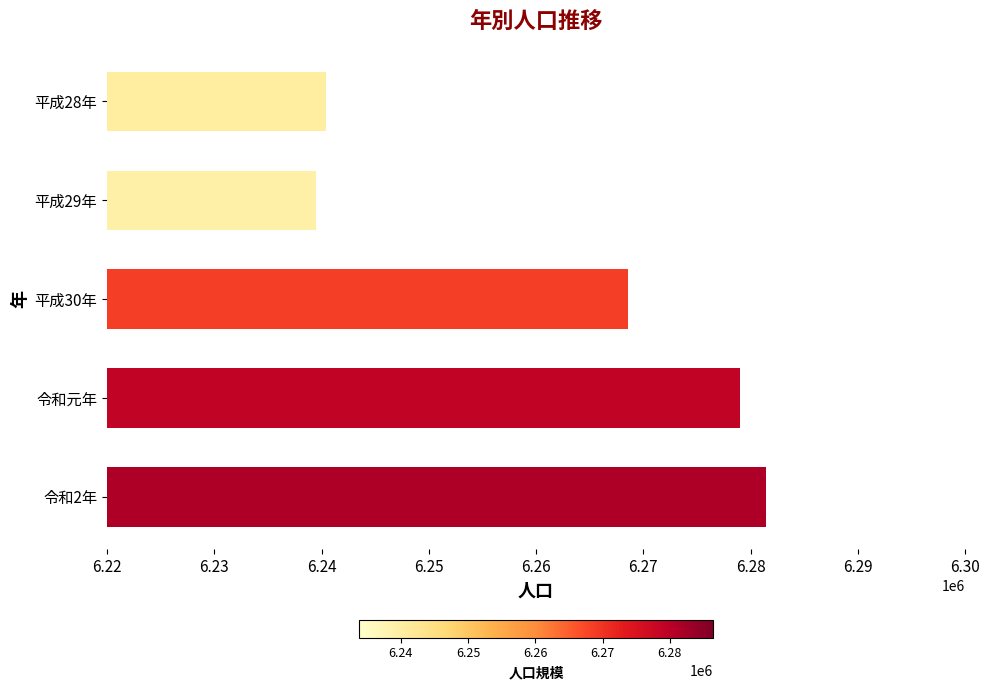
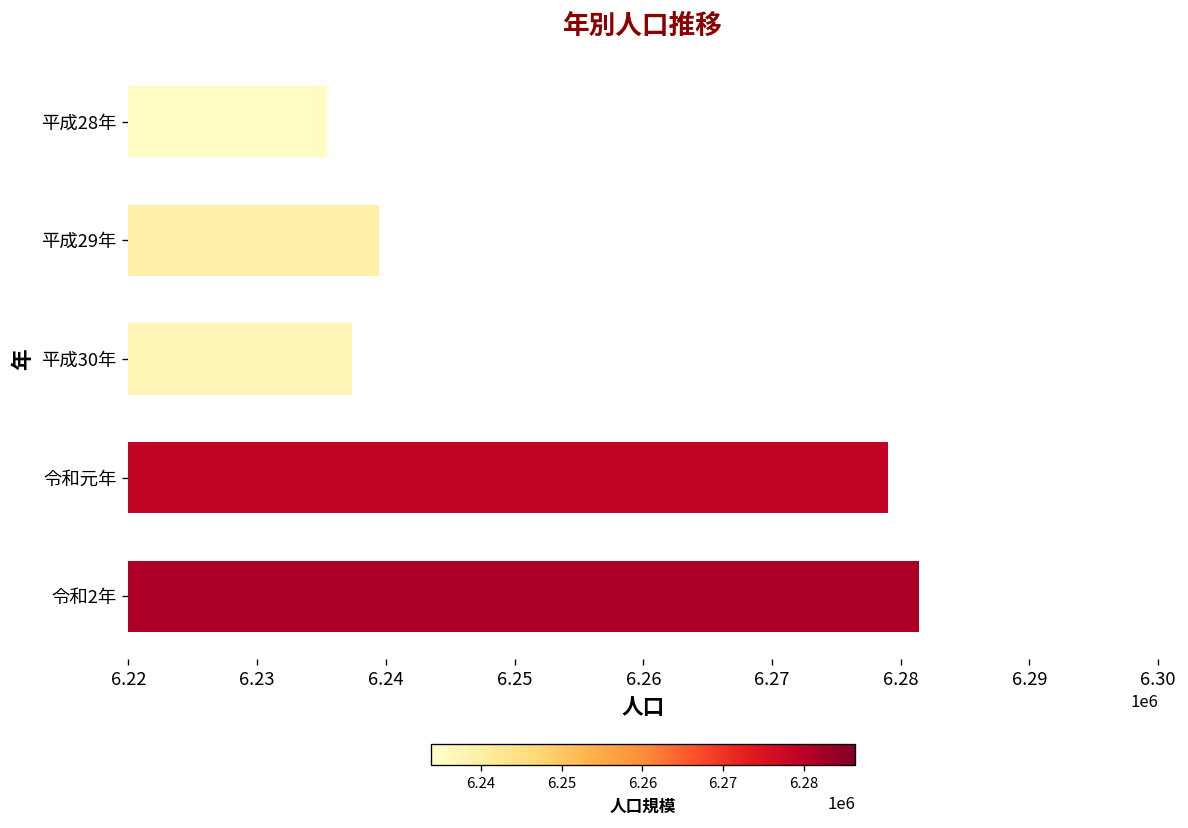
平成28年: 6240400 -> 6235500
平成30年: 6268600 -> 6237400
